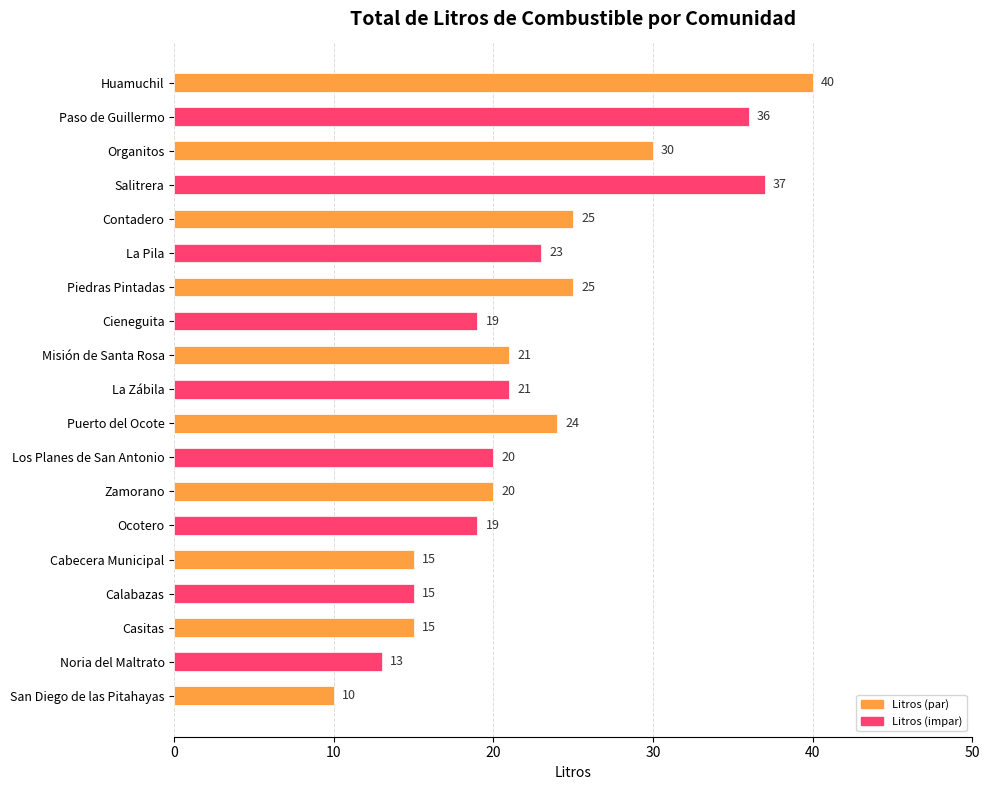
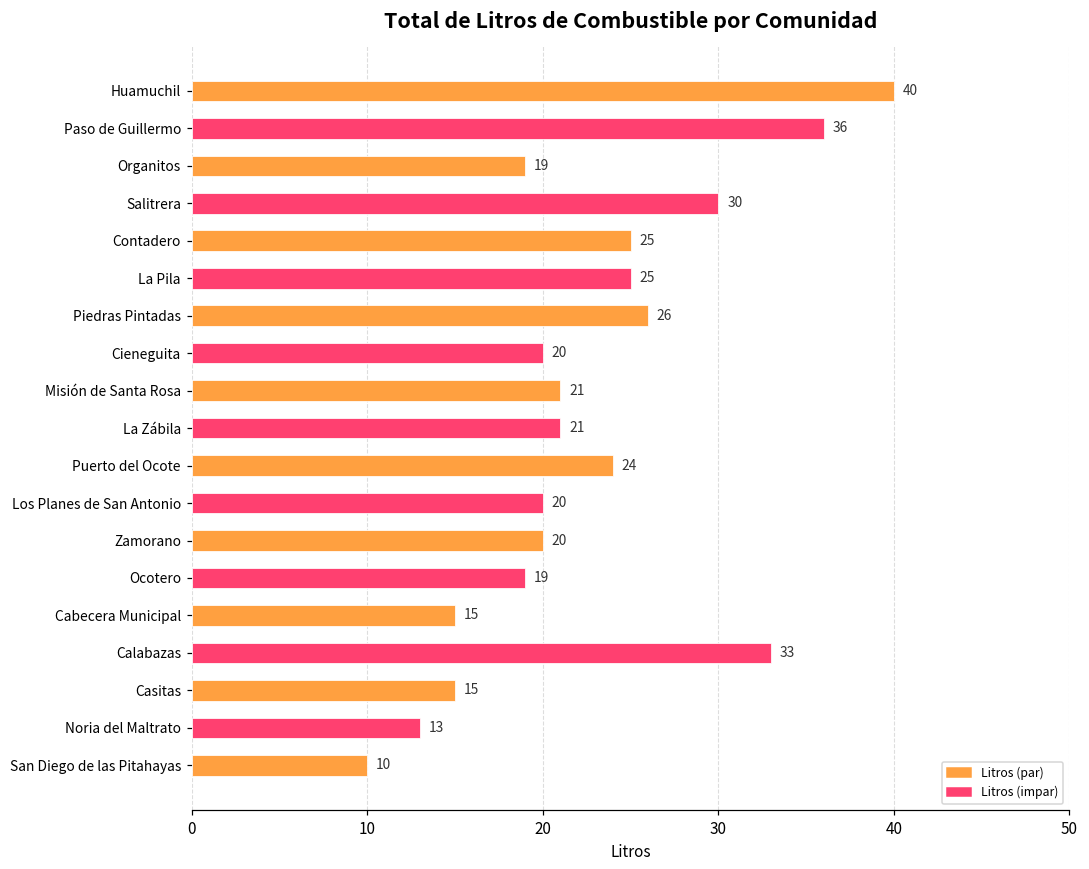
Organitos: 30 -> 19
Salitrera: 37 -> 30
La Pila: 23 -> 25
Piedras Pintadas: 25 -> 26
Cieneguita: 19 -> 20
Calabazas: 15 -> 33
